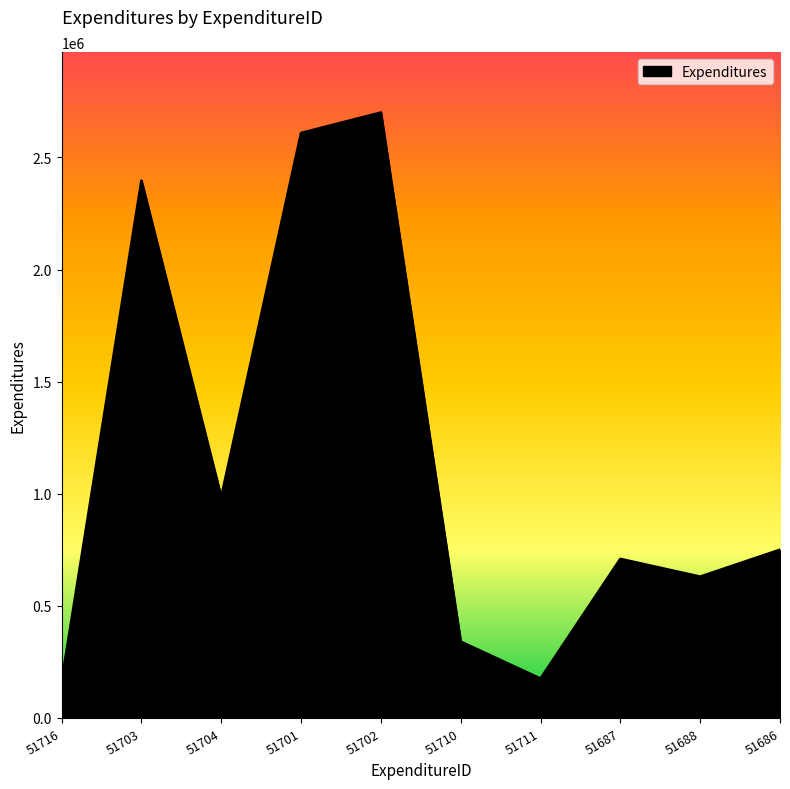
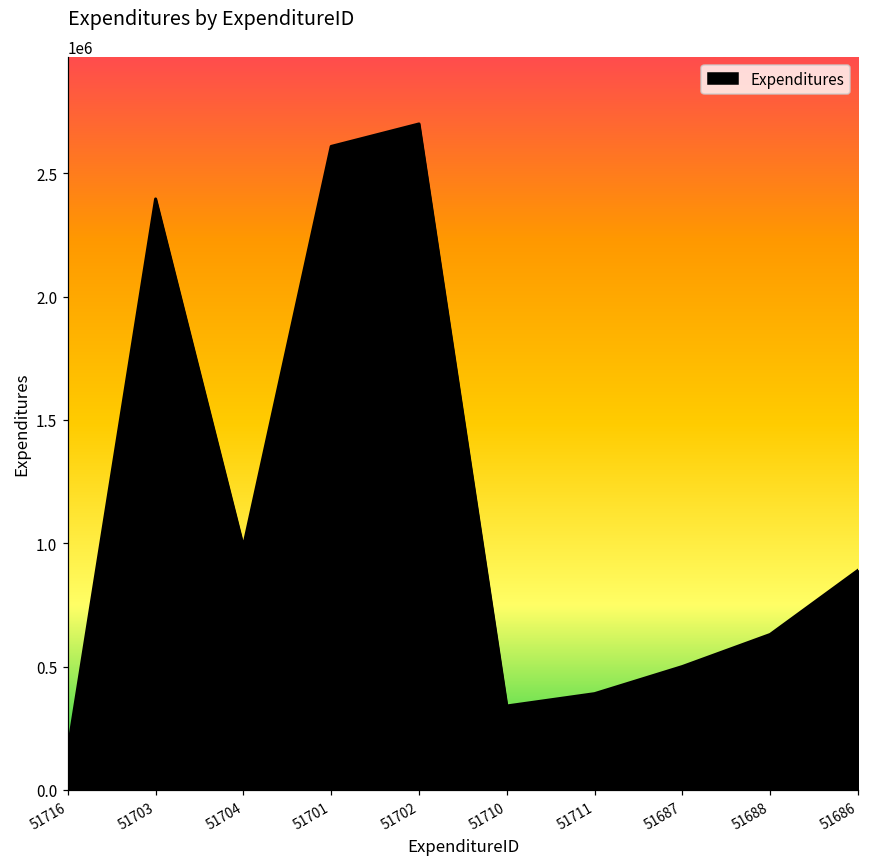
51711: 180000 -> 390000
51687: 710000 -> 500000
51686: 750000 -> 890000
